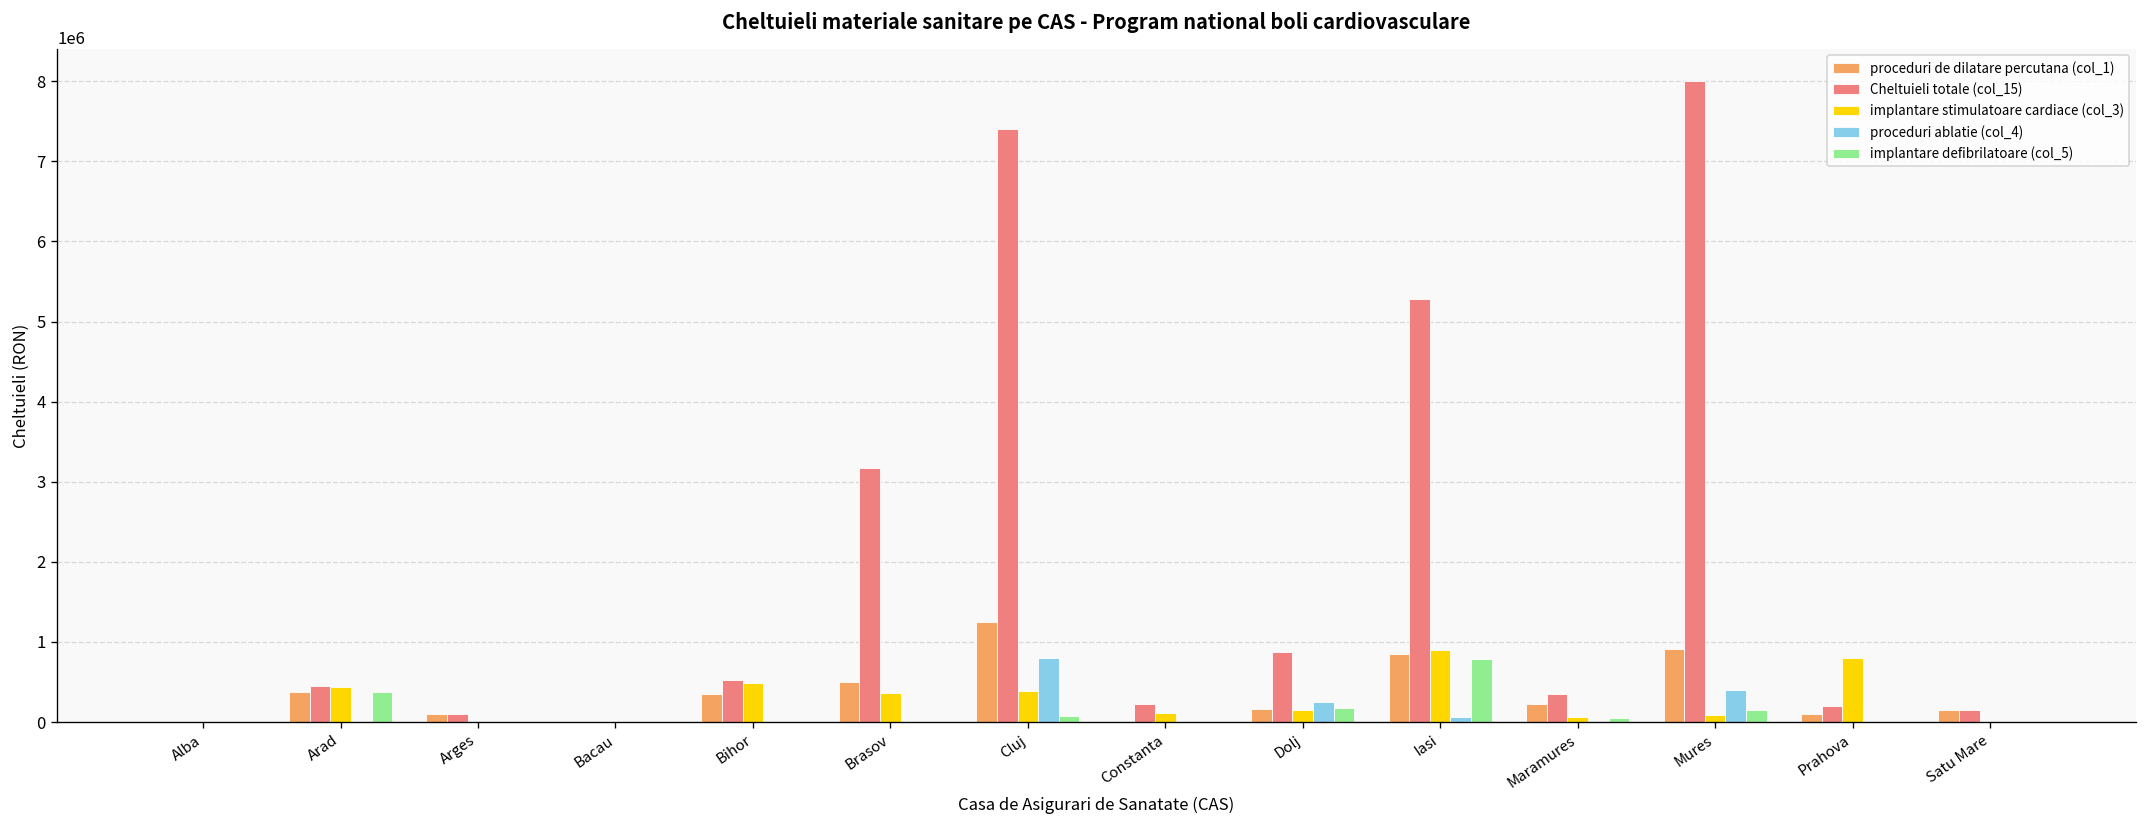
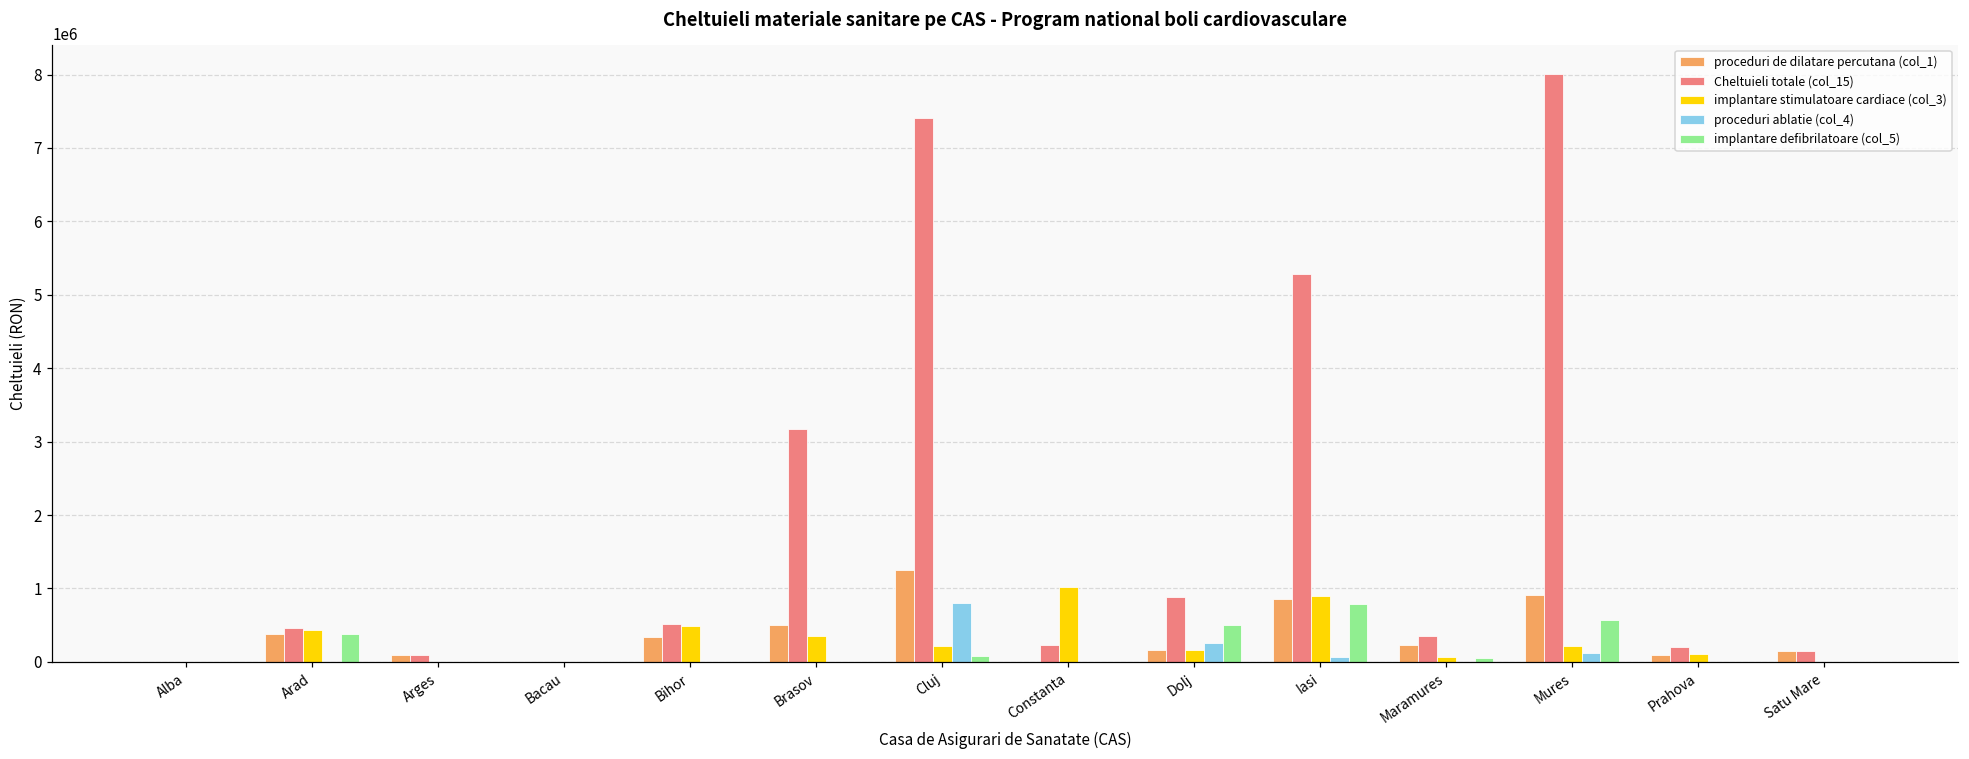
implantare stimulatoare cardiace (col_3), Cluj: 400000 -> 200000
implantare stimulatoare cardiace (col_3), Constanta: 100000 -> 1000000
implantare defibrilatoare (col_5), Dolj: 200000 -> 500000
implantare stimulatoare cardiace (col_3), Mures: 100000 -> 200000
proceduri ablatie (col_4), Mures: 400000 -> 100000
implantare defibrilatoare (col_5), Mures: 200000 -> 600000
implantare stimulatoare cardiace (col_3), Prahova: 800000 -> 100000
